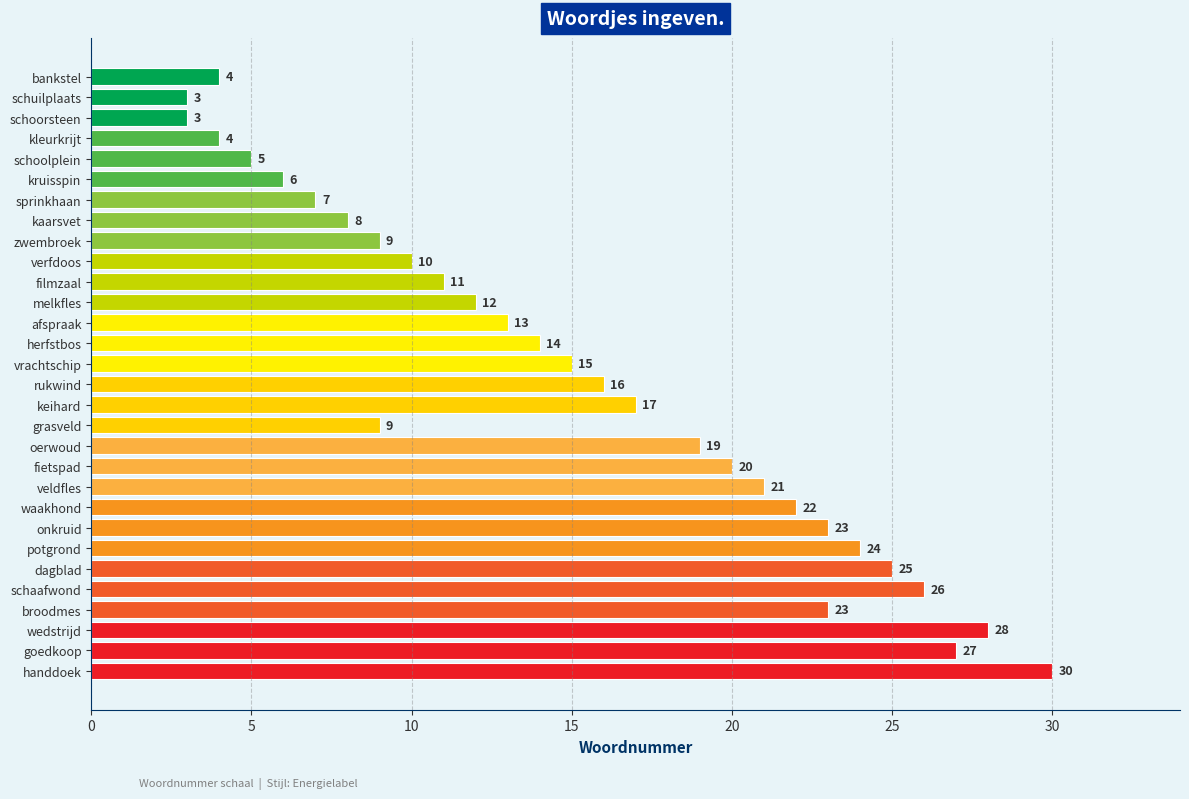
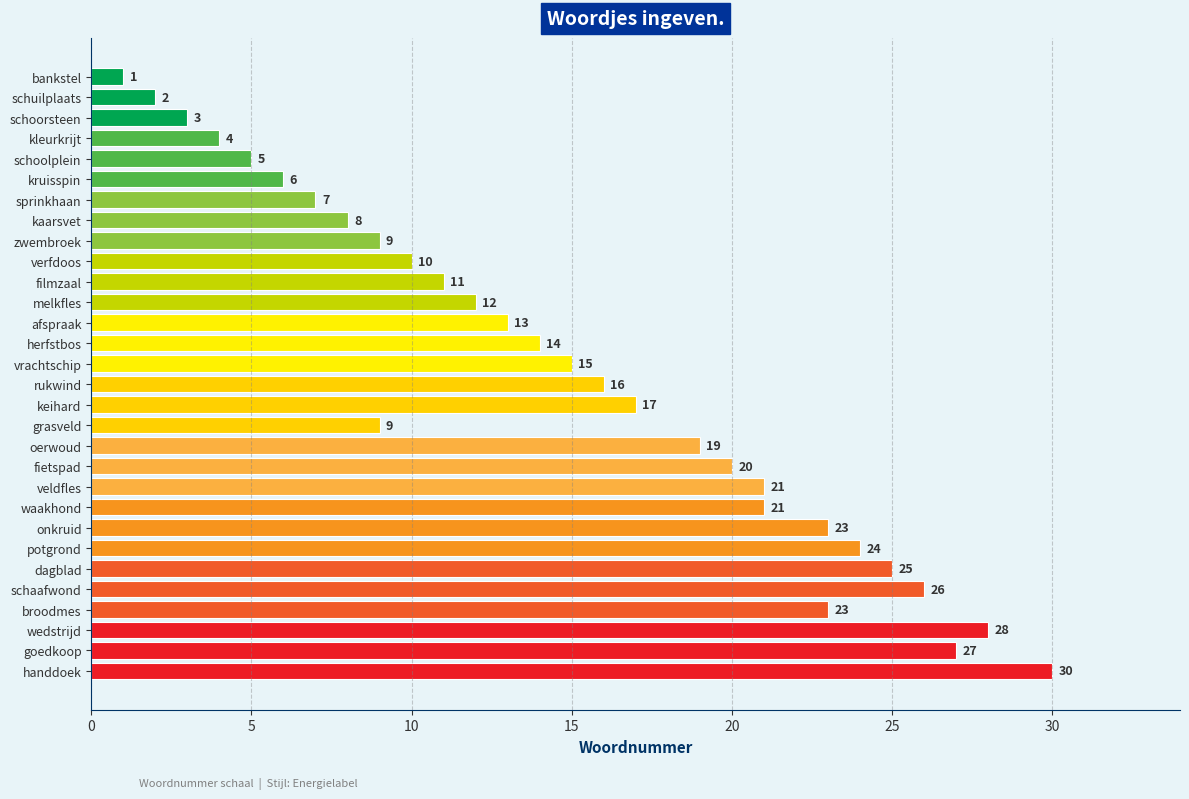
bankstel: 4 -> 1
schuilplaats: 3 -> 2
waakhond: 22 -> 21
